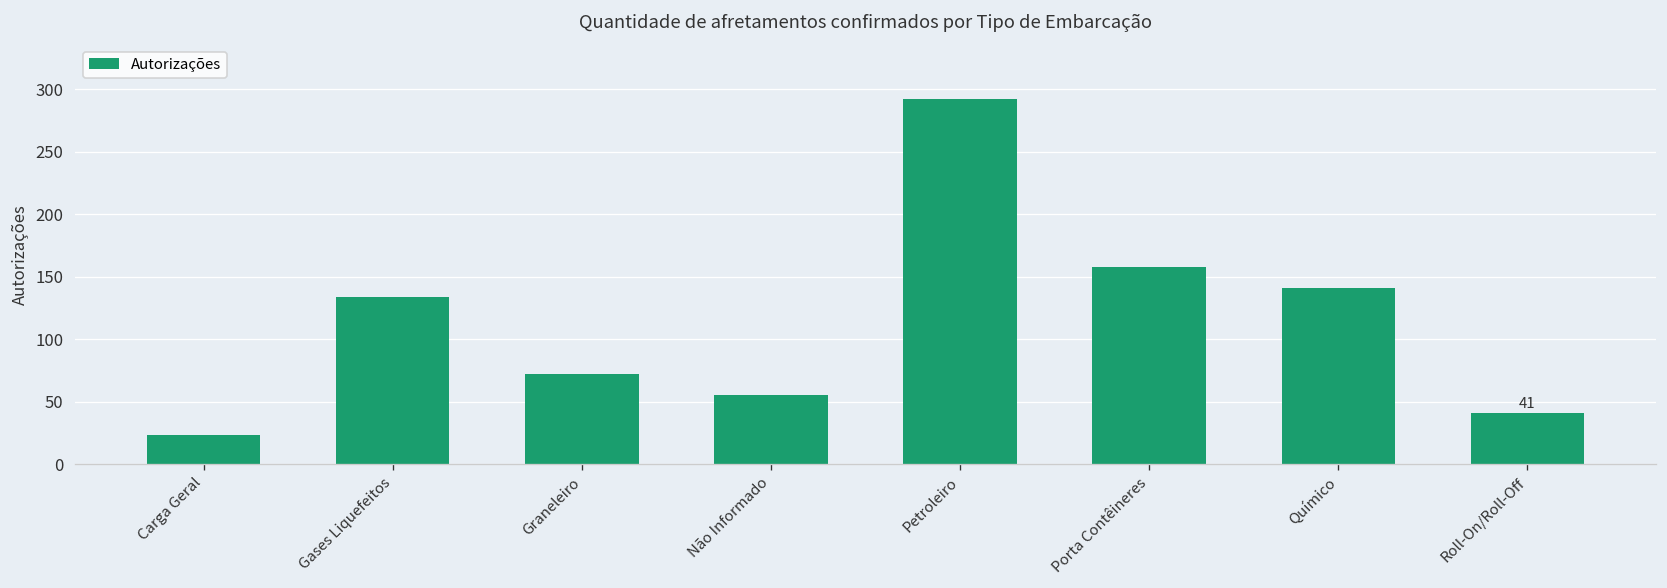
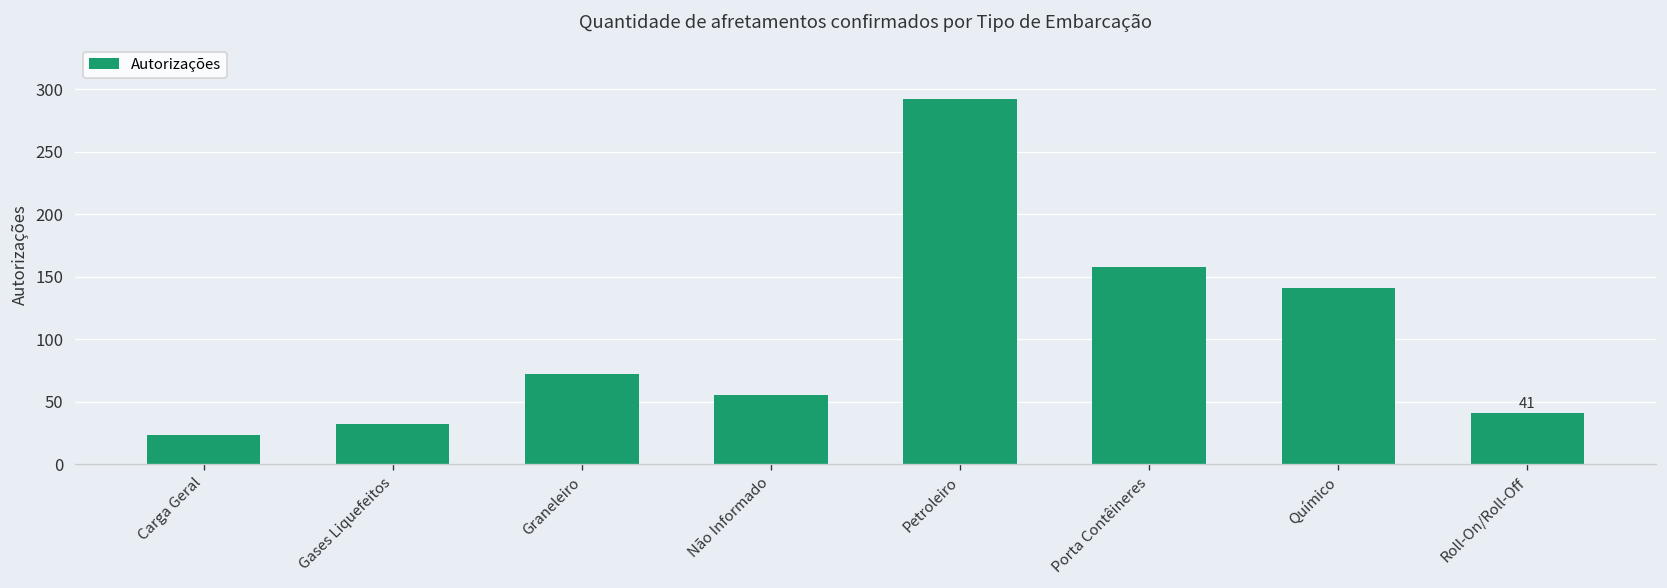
Gases Liquefeitos: 134 -> 32
